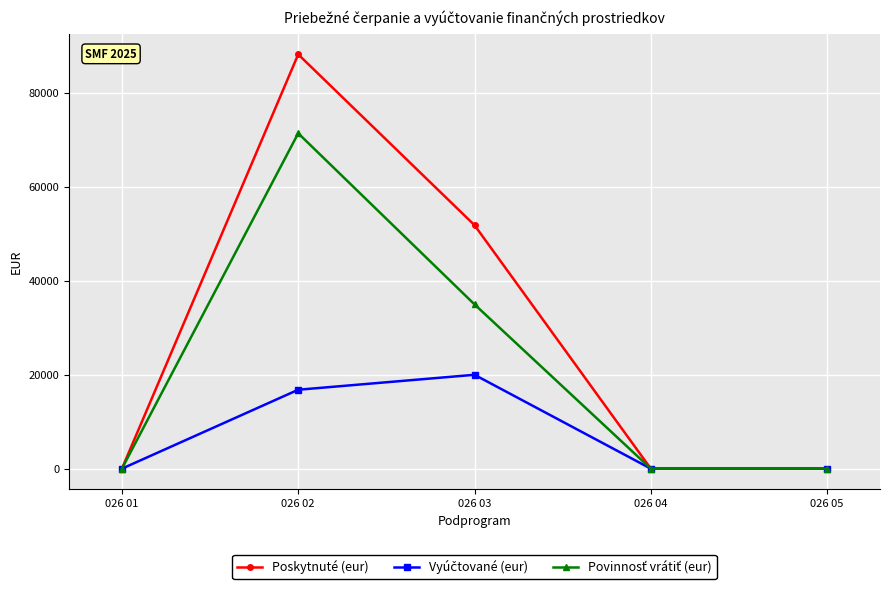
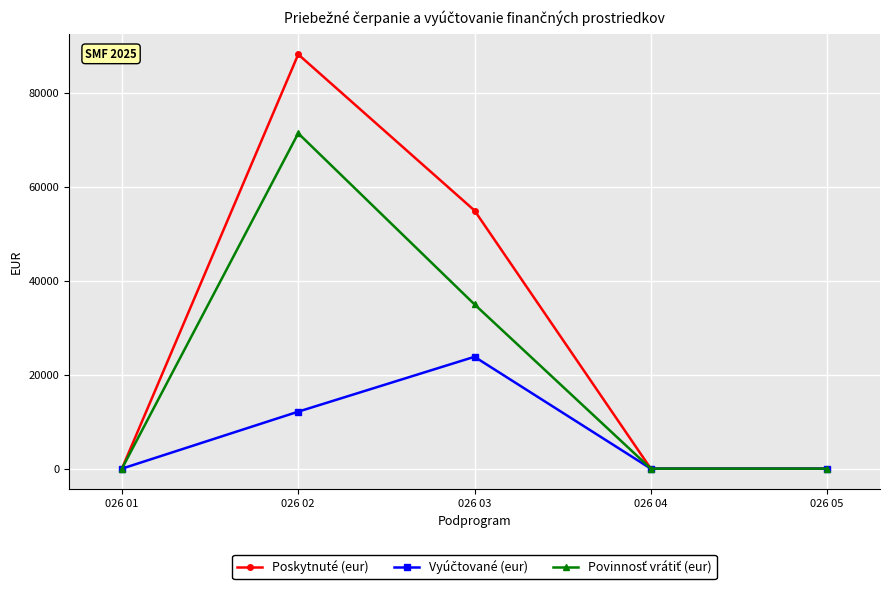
Vyúčtované (eur), 026 02: 17000 -> 12000
Poskytnuté (eur), 026 03: 52000 -> 55000
Vyúčtované (eur), 026 03: 20000 -> 24000
